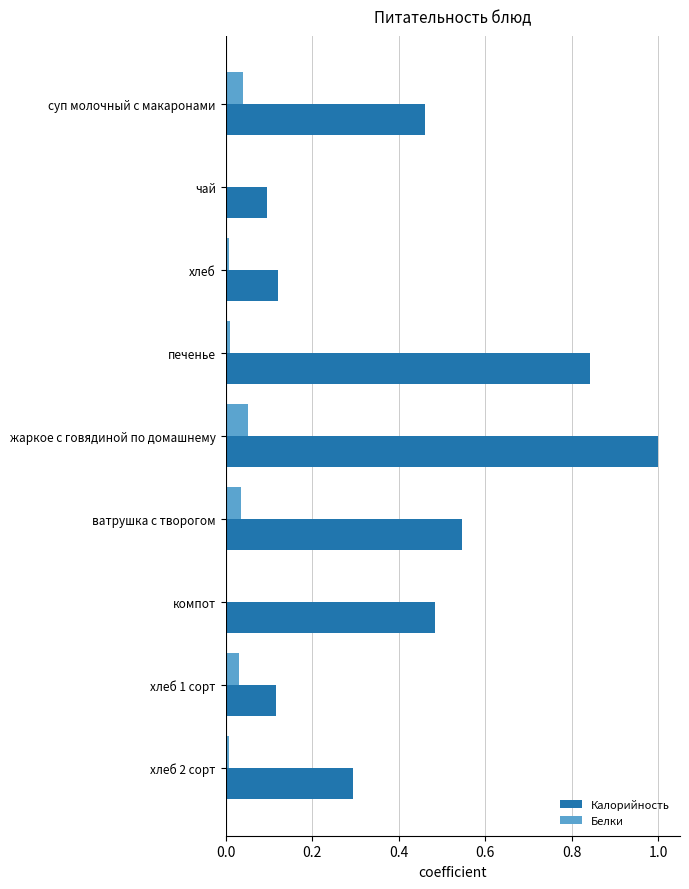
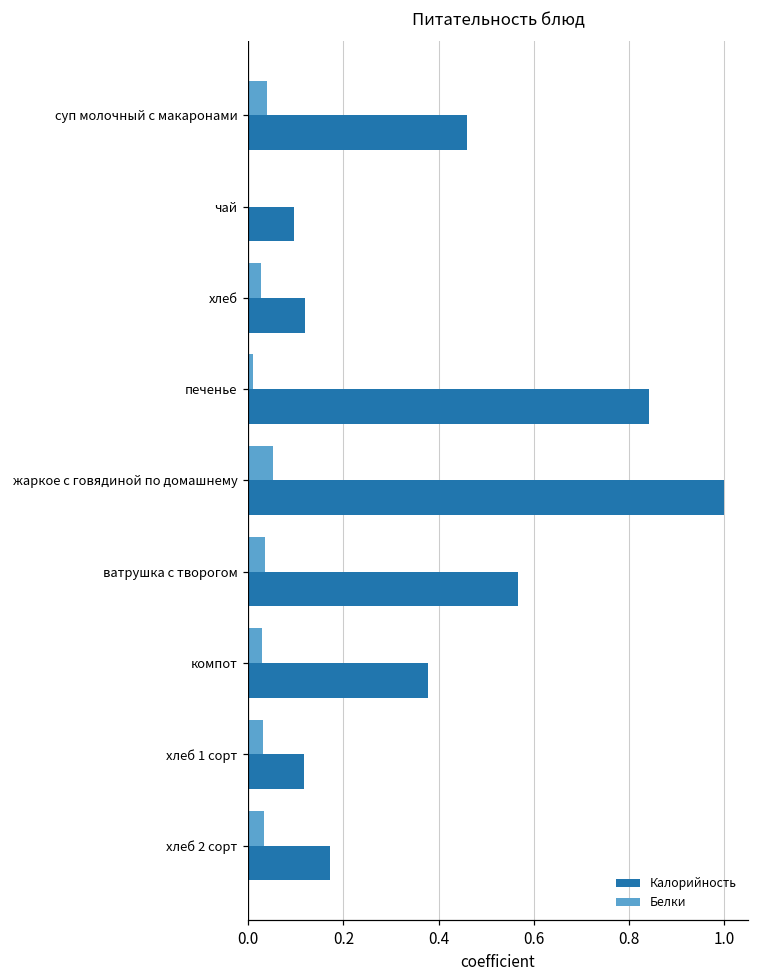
Белки, хлеб: 0.01 -> 0.03
Калорийность, ватрушка с творогом: 0.55 -> 0.57
Белки, компот: 0.00 -> 0.03
Калорийность, компот: 0.48 -> 0.38
Белки, хлеб 2 сорт: 0.01 -> 0.03
Калорийность, хлеб 2 сорт: 0.30 -> 0.17
